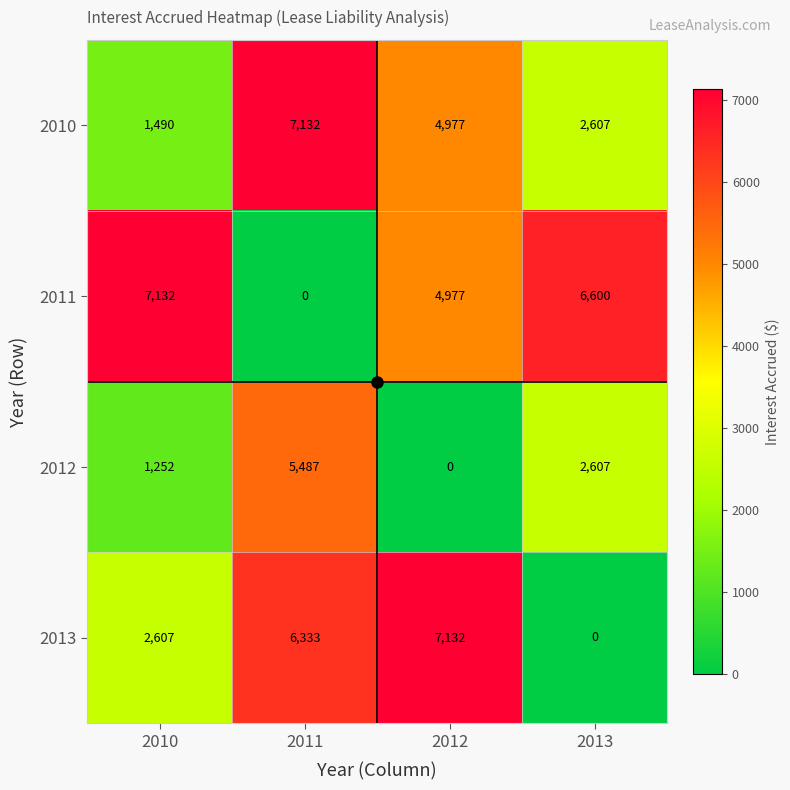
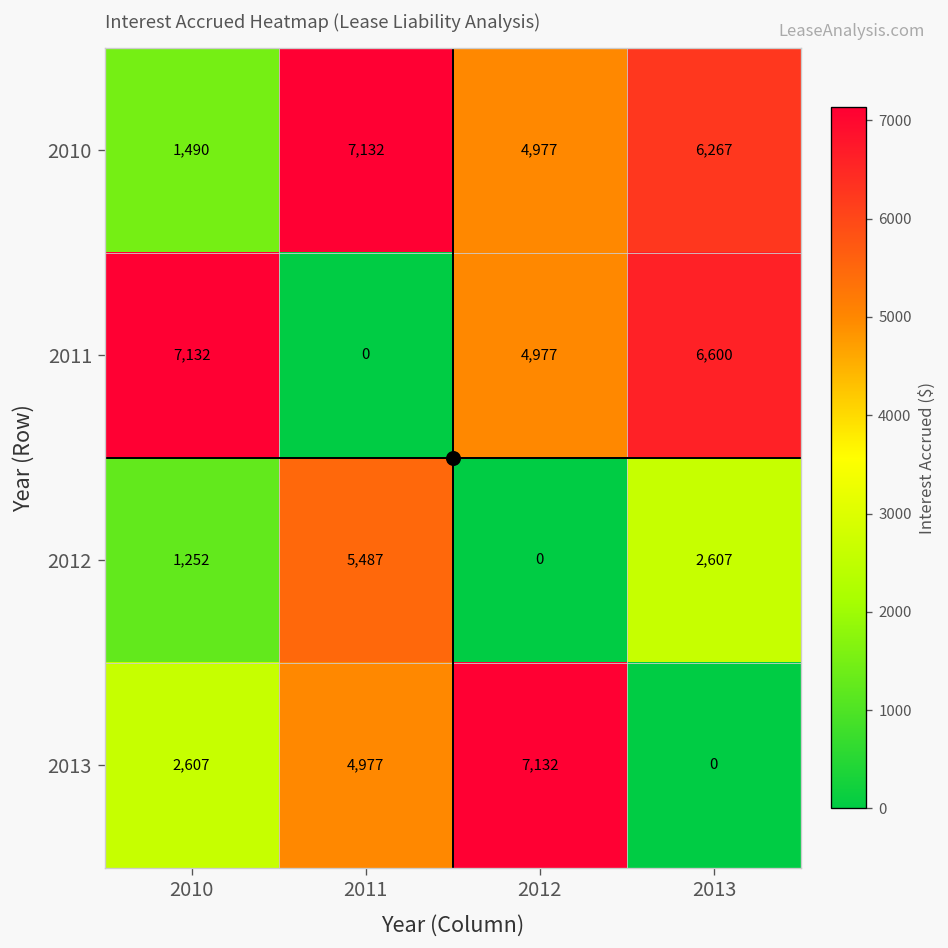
2010, 2013: 2,607 -> 6,267
2013, 2011: 6,333 -> 4,977
